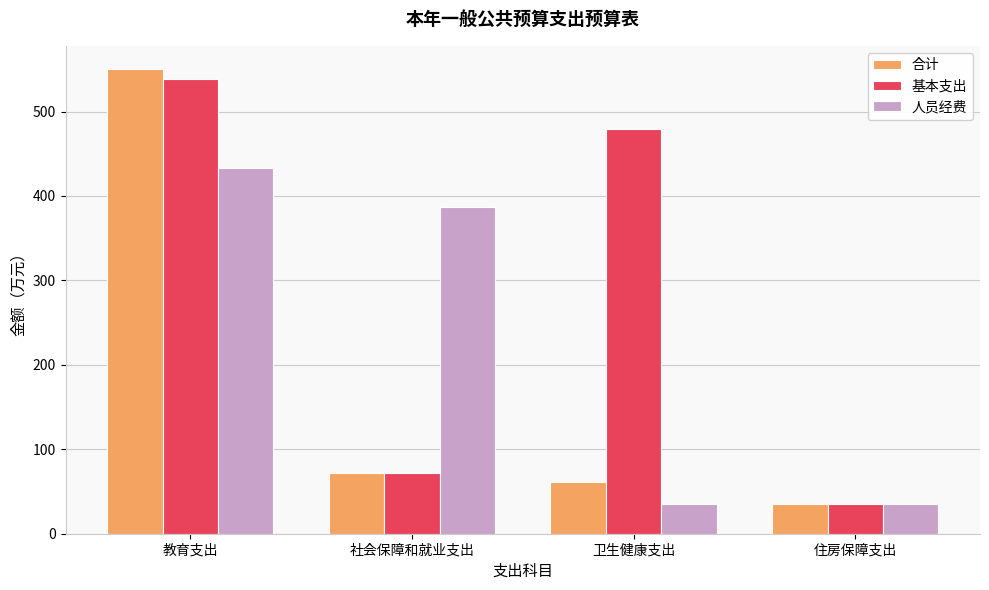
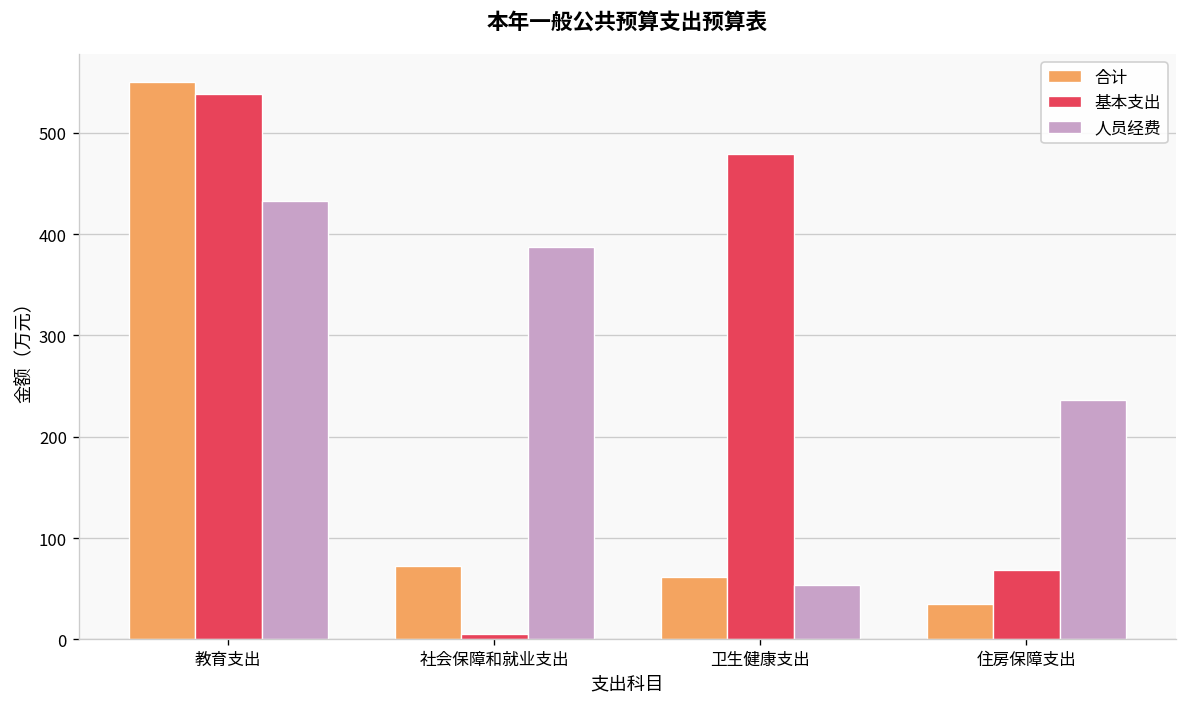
基本支出, 社会保障和就业支出: 70 -> 10
人员经费, 卫生健康支出: 40 -> 50
基本支出, 住房保障支出: 40 -> 70
人员经费, 住房保障支出: 40 -> 240
